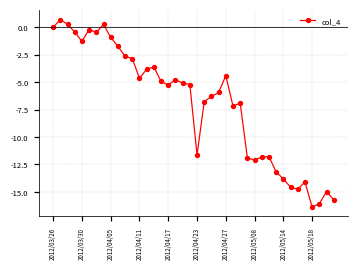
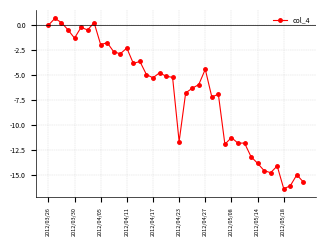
2012/04/05: -1 -> -2
2012/04/11: -5 -> -2
2012/05/08: -12 -> -11
